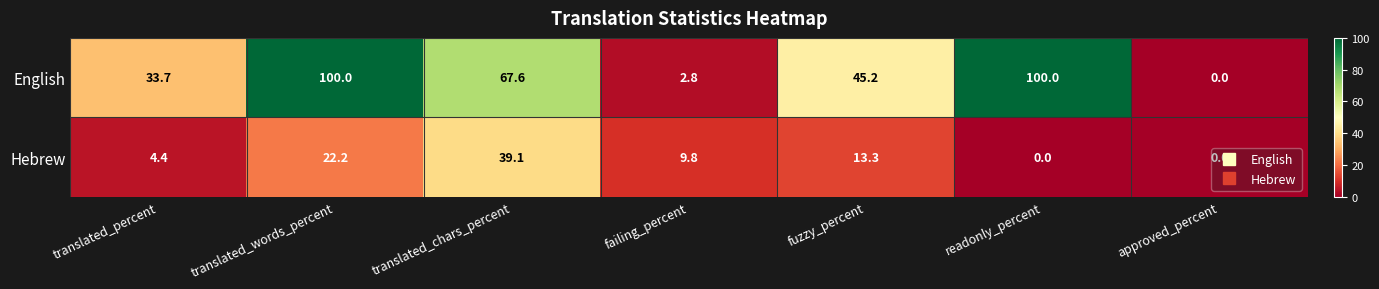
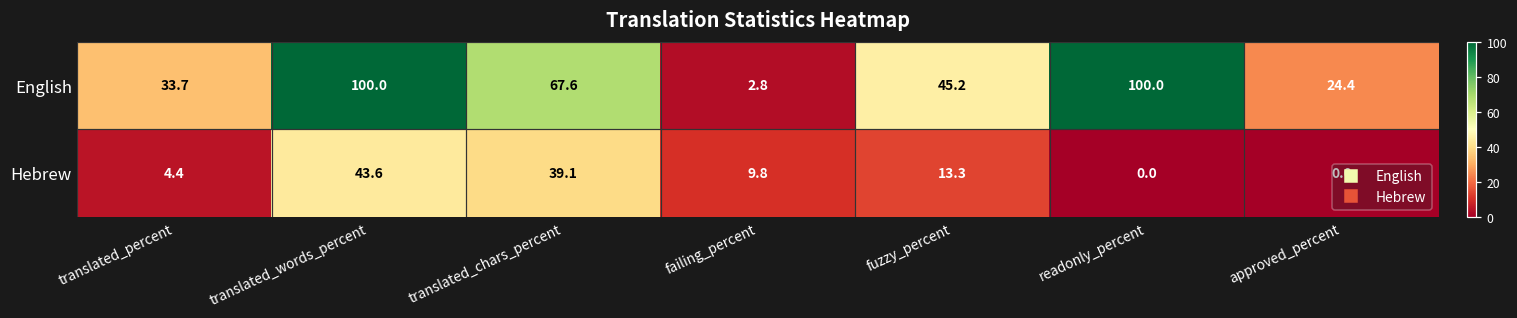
English, approved_percent: 0.0 -> 24.4
Hebrew, translated_words_percent: 22.2 -> 43.6
